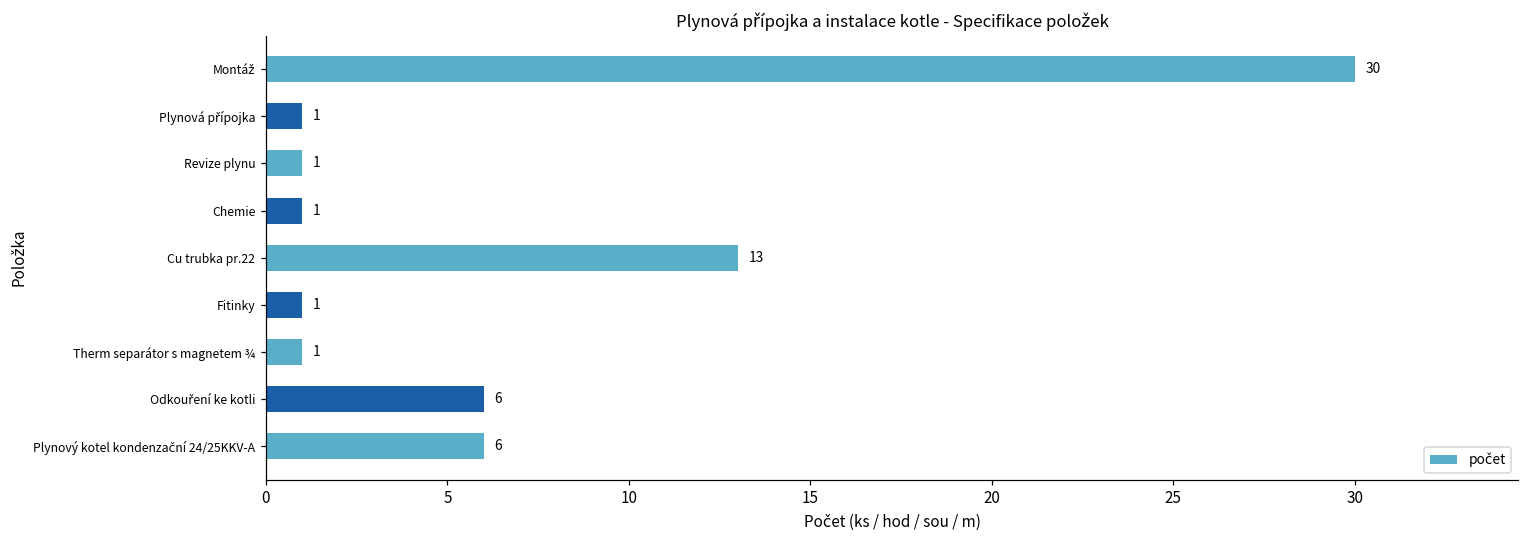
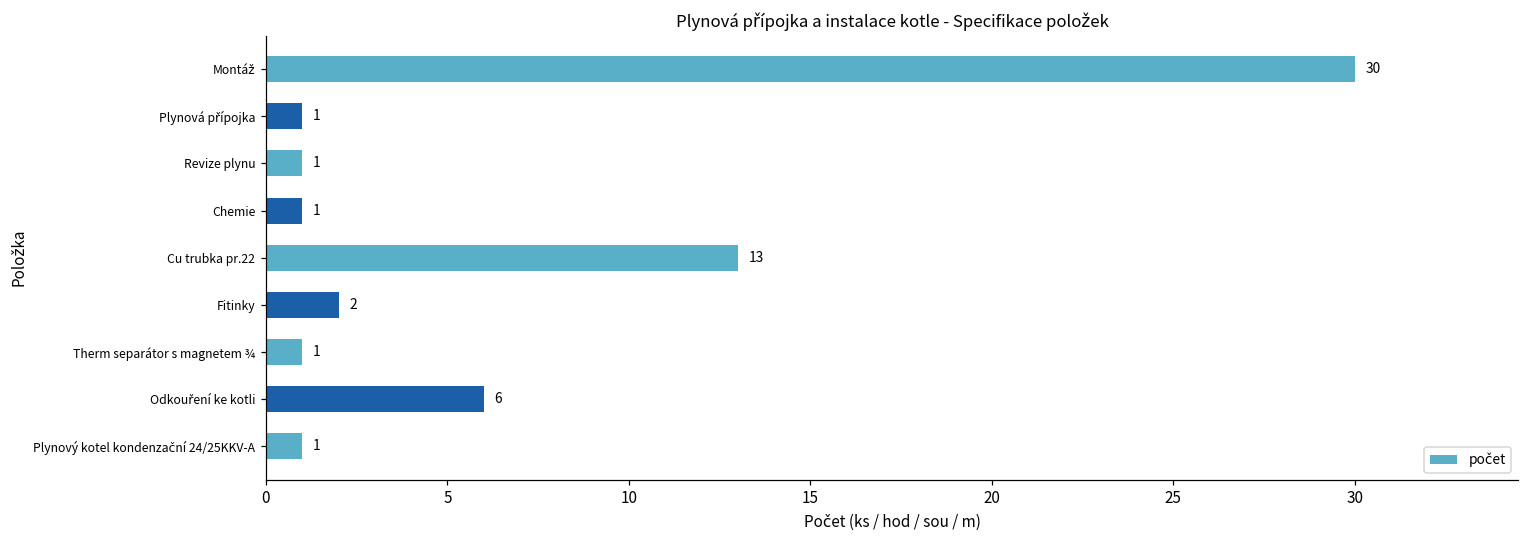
Fitinky: 1 -> 2
Plynový kotel kondenzační 24/25KKV-A: 6 -> 1
